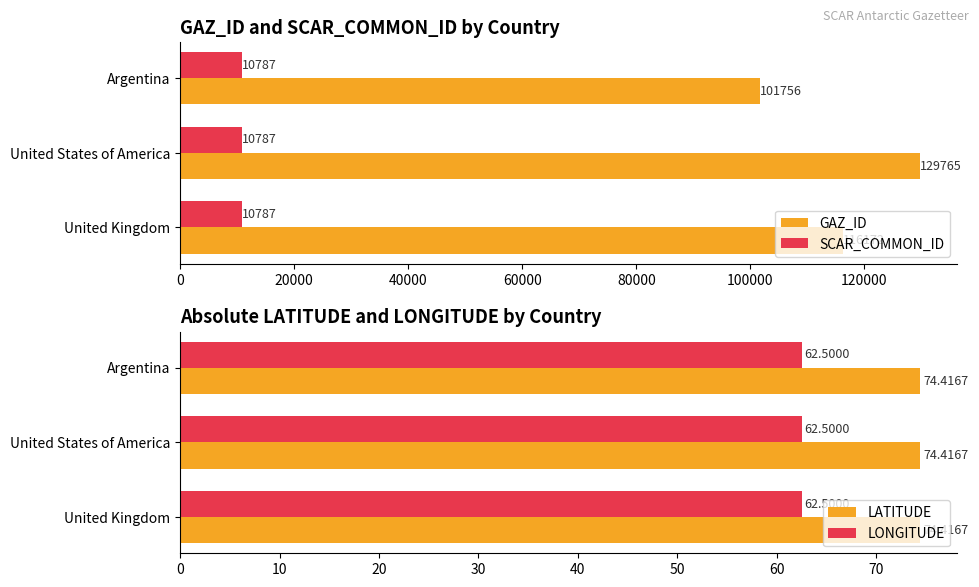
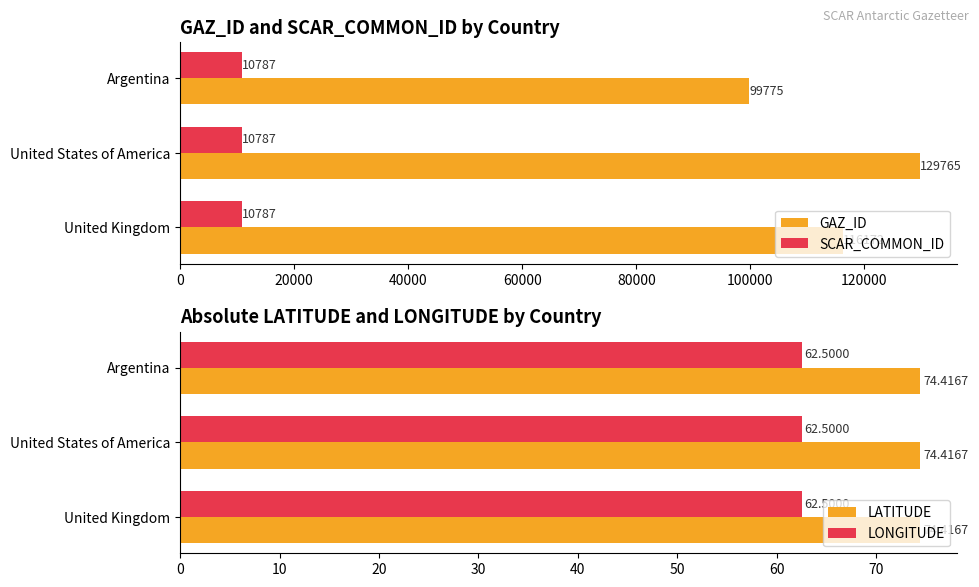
GAZ_ID and SCAR_COMMON_ID by Country, GAZ_ID, Argentina: 101756 -> 99775
